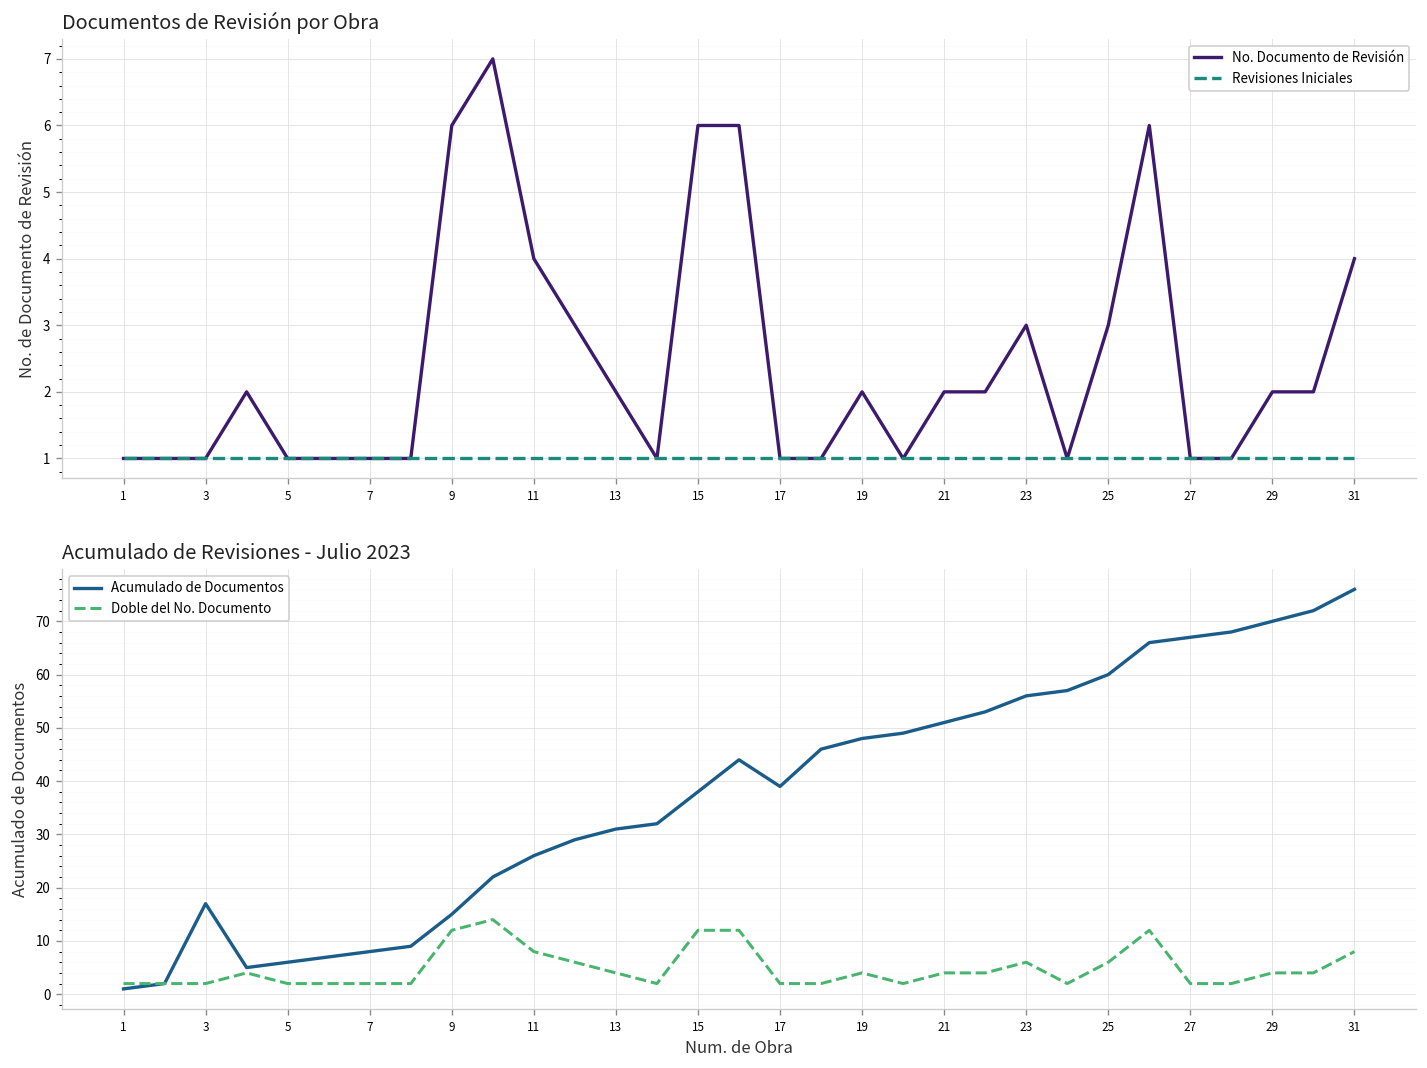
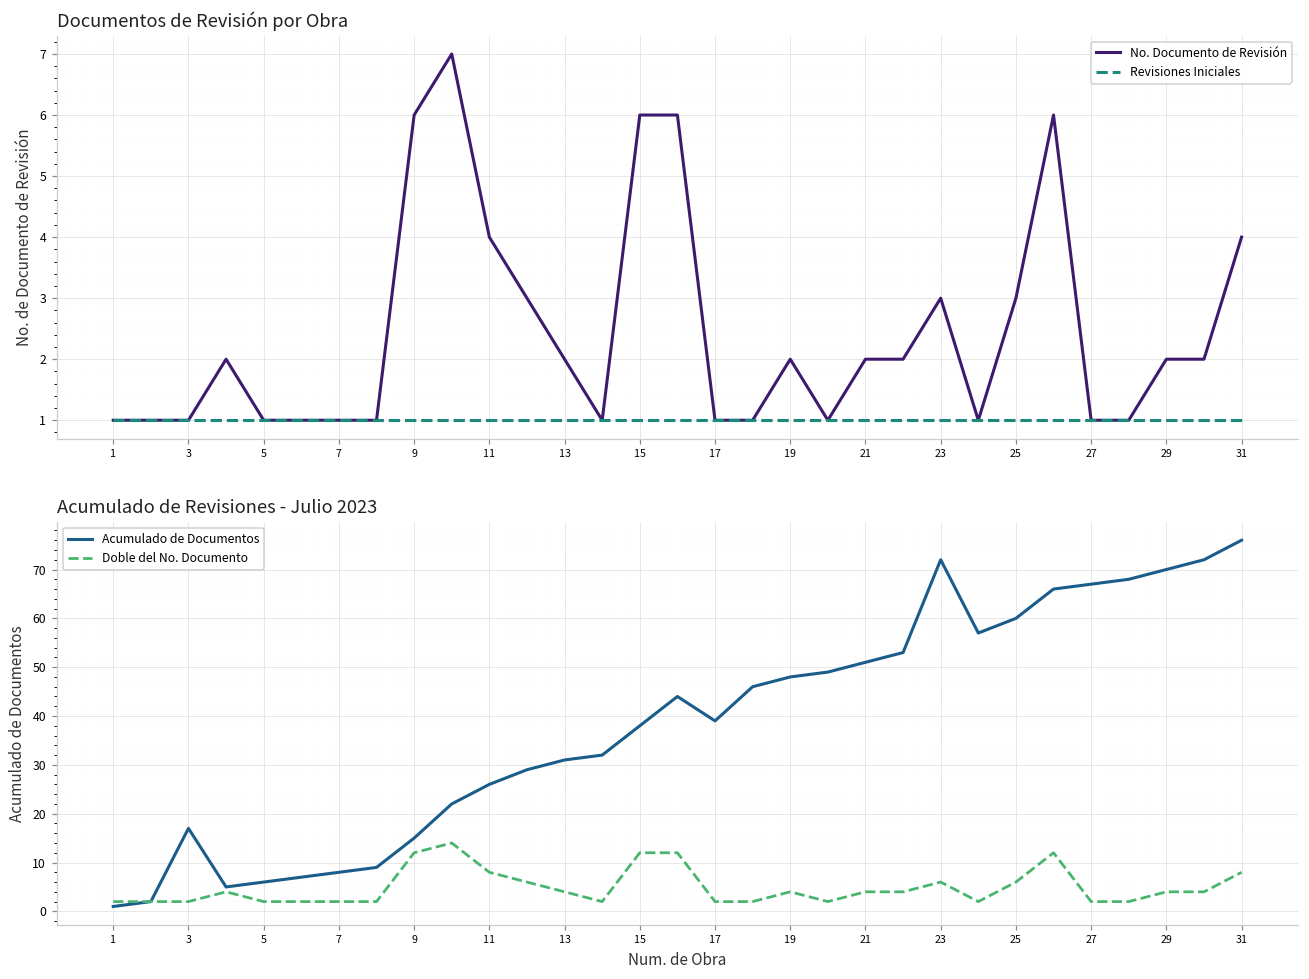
Acumulado de Revisiones - Julio 2023, Acumulado de Documentos, 23: 56 -> 72
